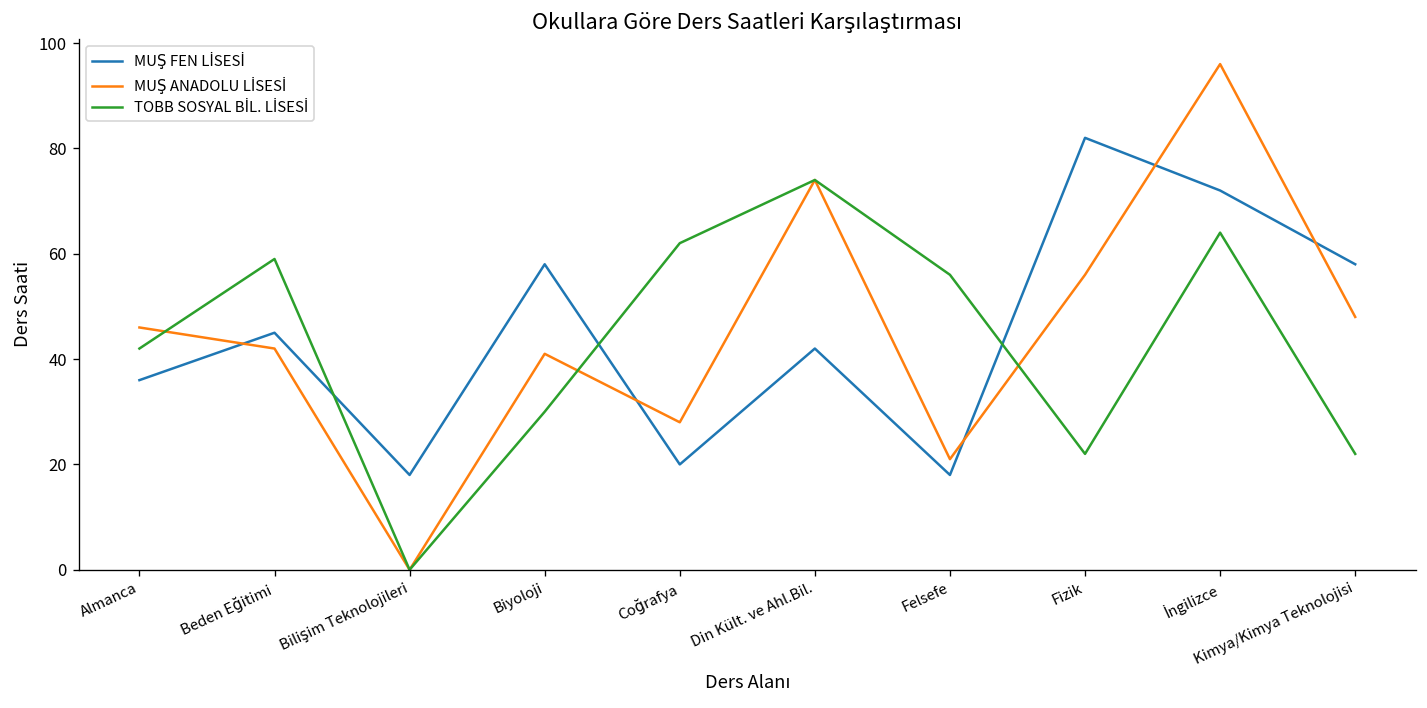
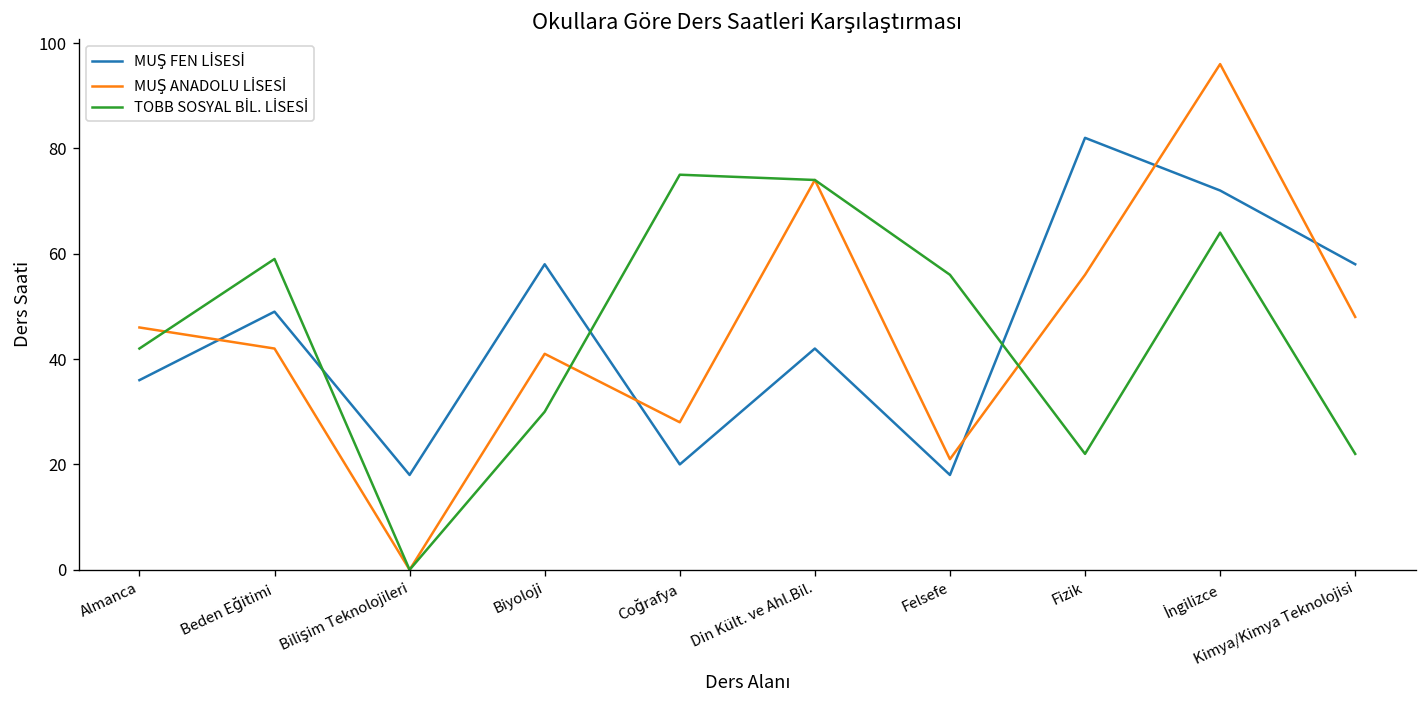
MUŞ FEN LİSESİ, Beden Eğitimi: 45 -> 49
TOBB SOSYAL BİL. LİSESİ, Coğrafya: 62 -> 75
